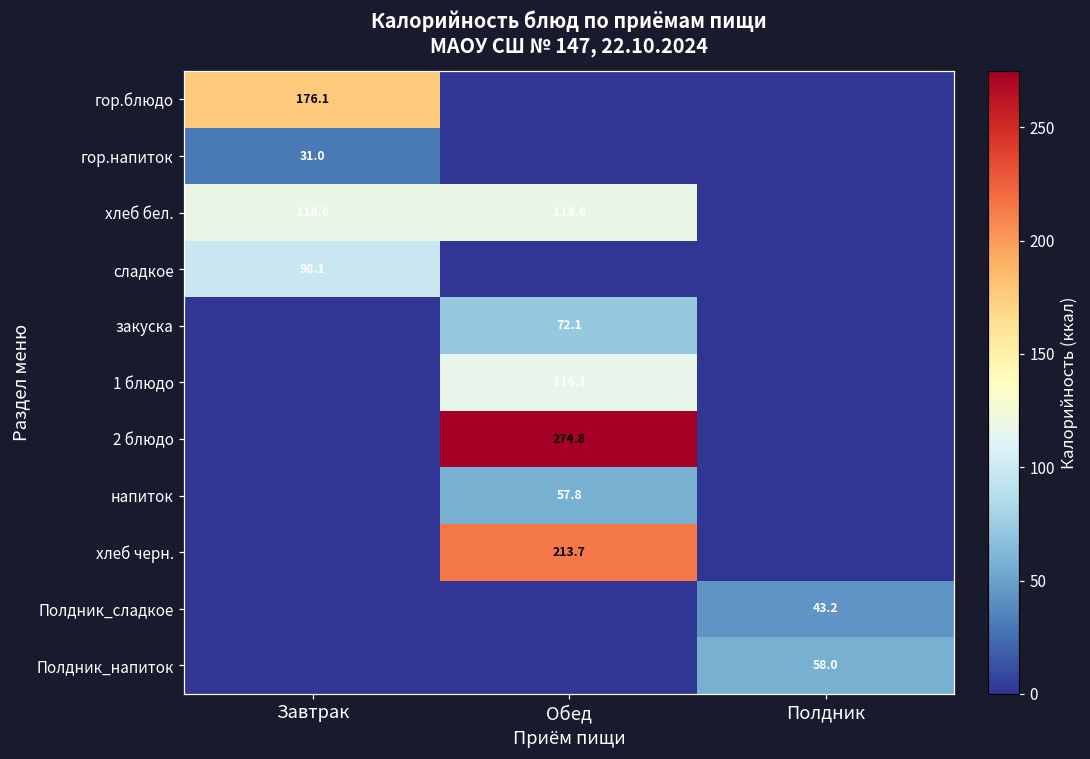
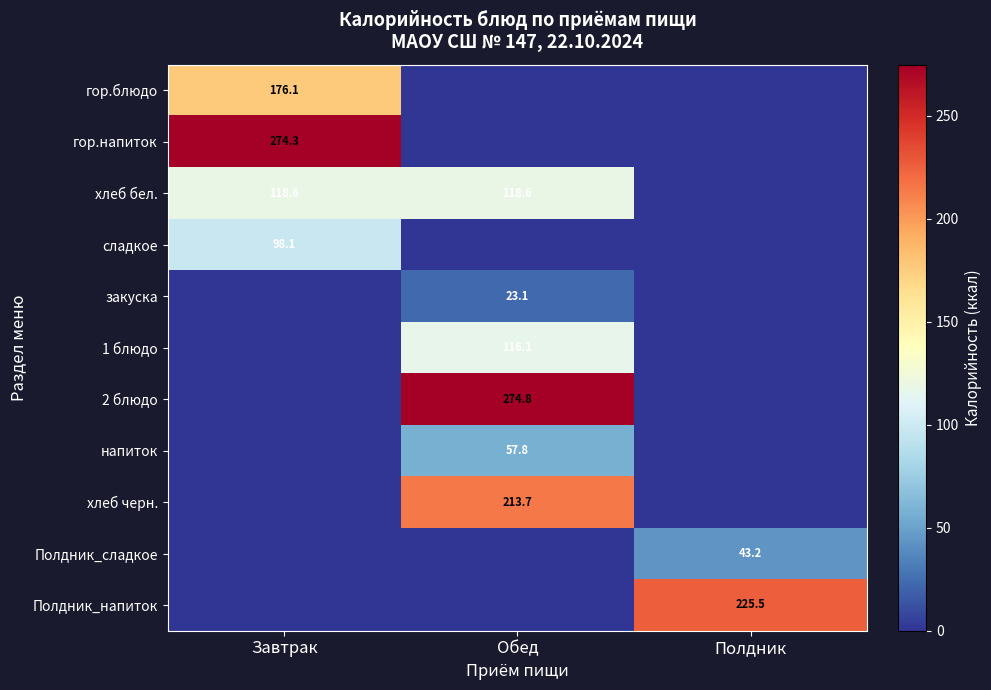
гор.напиток, Завтрак: 31.0 -> 274.3
закуска, Обед: 72.1 -> 23.1
Полдник_напиток, Полдник: 58.0 -> 225.5
